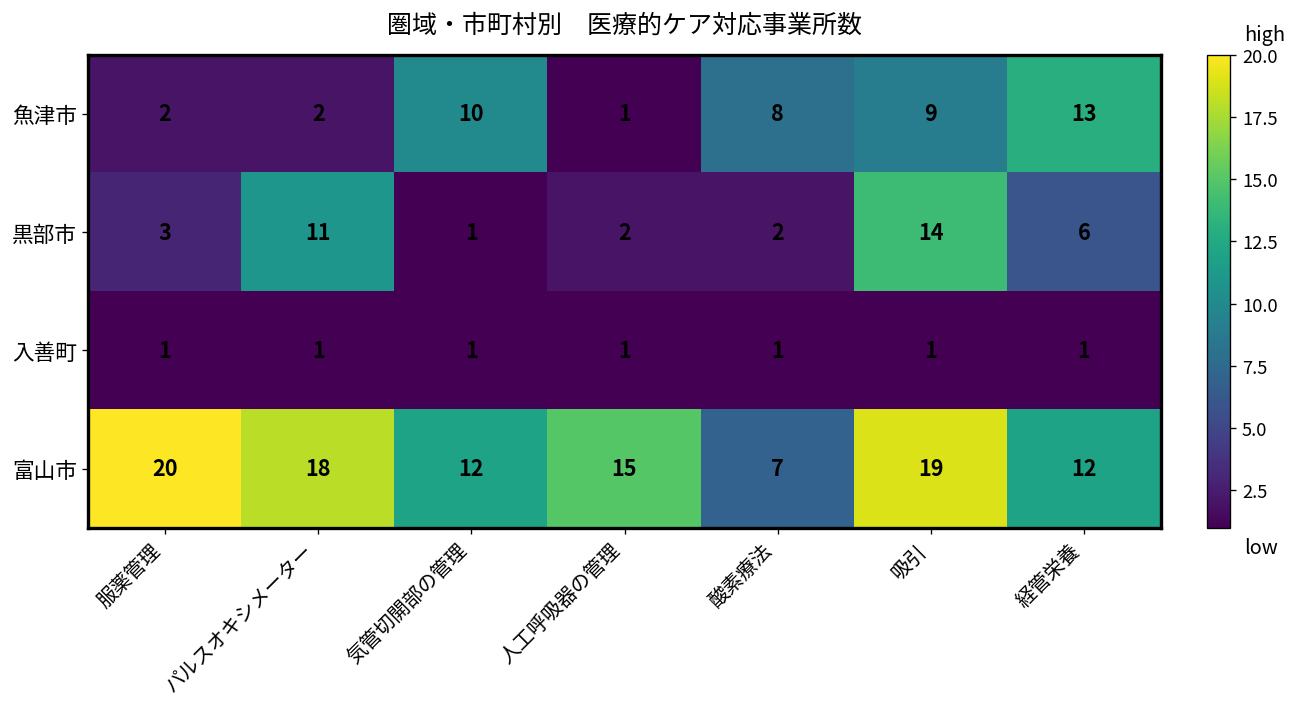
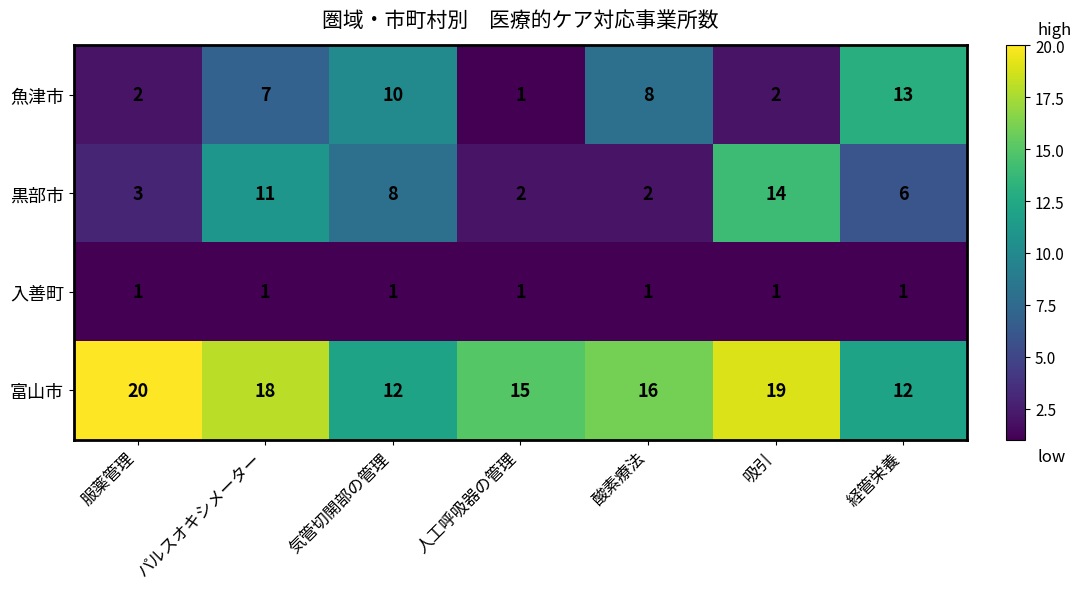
魚津市, パルスオキシメーター: 2 -> 7
魚津市, 吸引: 9 -> 2
黒部市, 気管切開部の管理: 1 -> 8
富山市, 酸素療法: 7 -> 16
